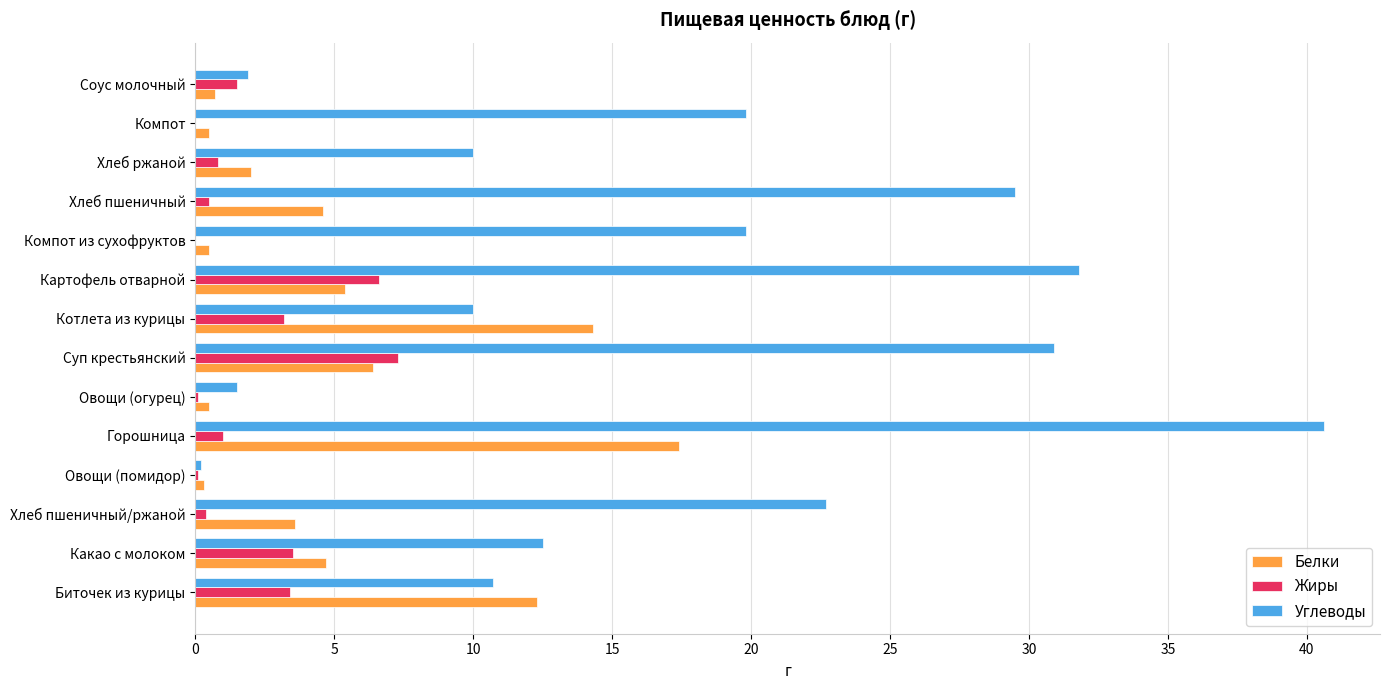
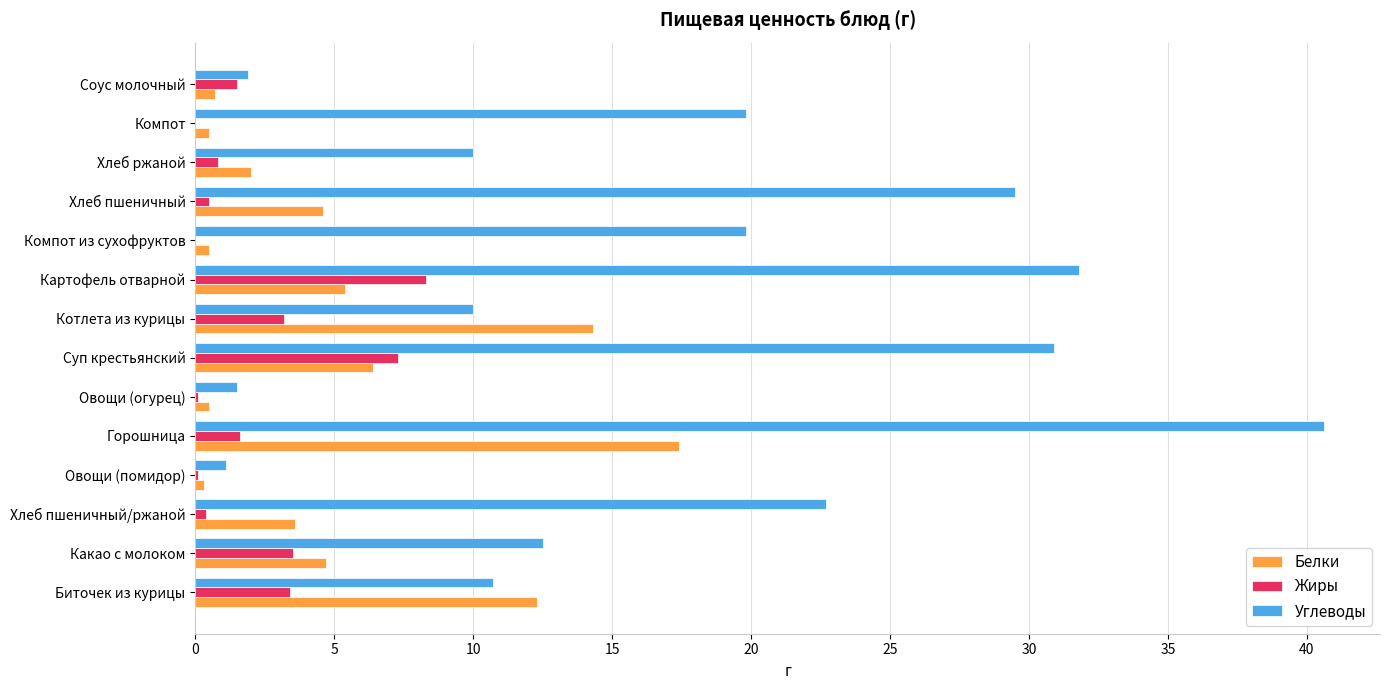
Жиры, Картофель отварной: 6.6 -> 8.3
Жиры, Горошница: 1.0 -> 1.6
Углеводы, Овощи (помидор): 0.2 -> 1.1
